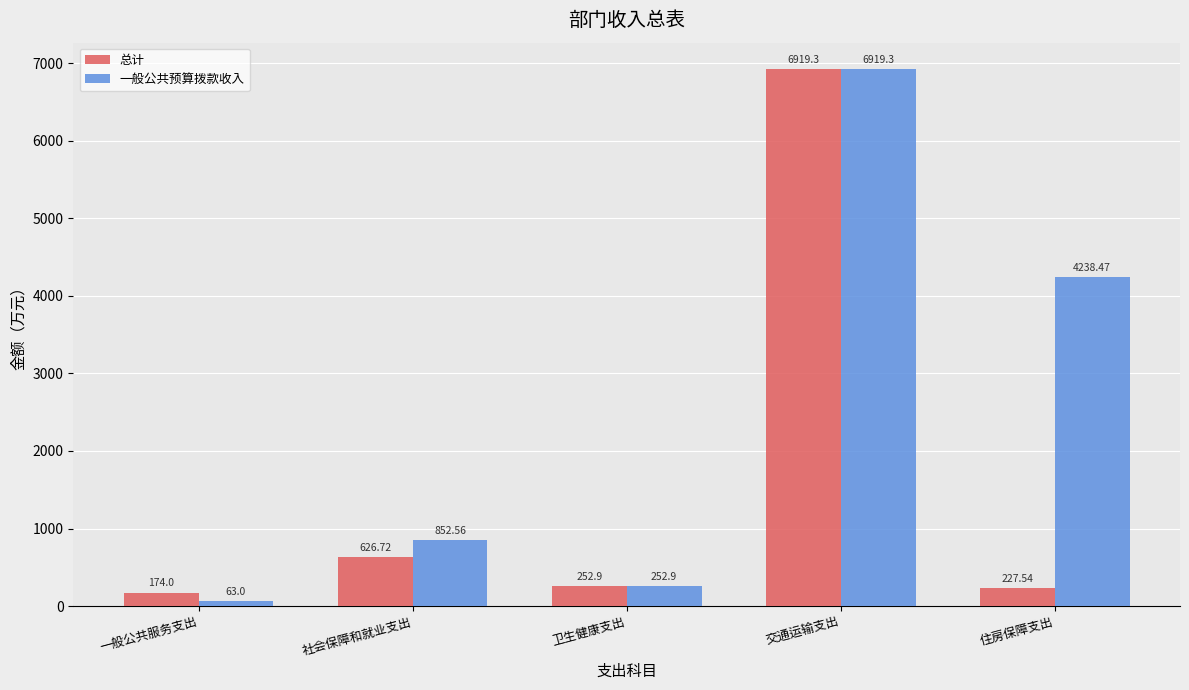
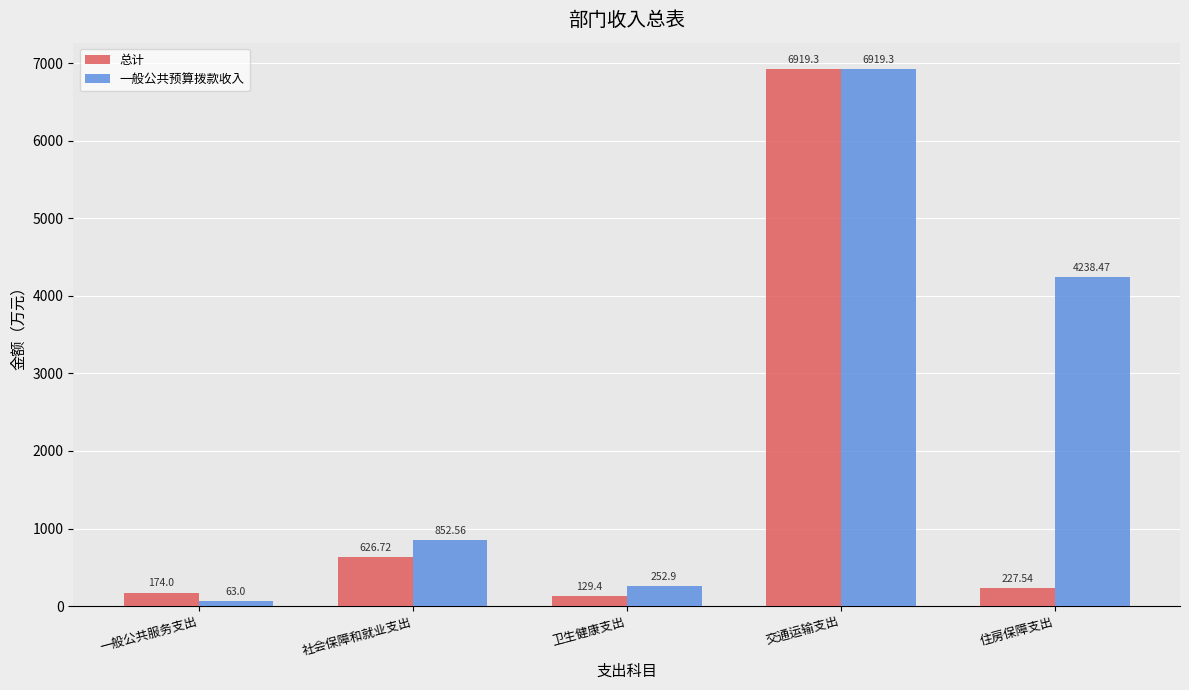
总计, 卫生健康支出: 252.9 -> 129.4
